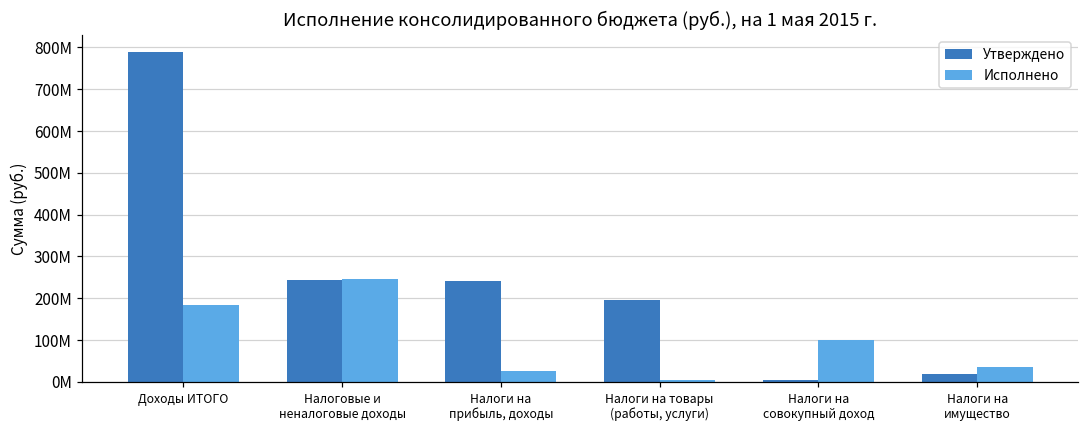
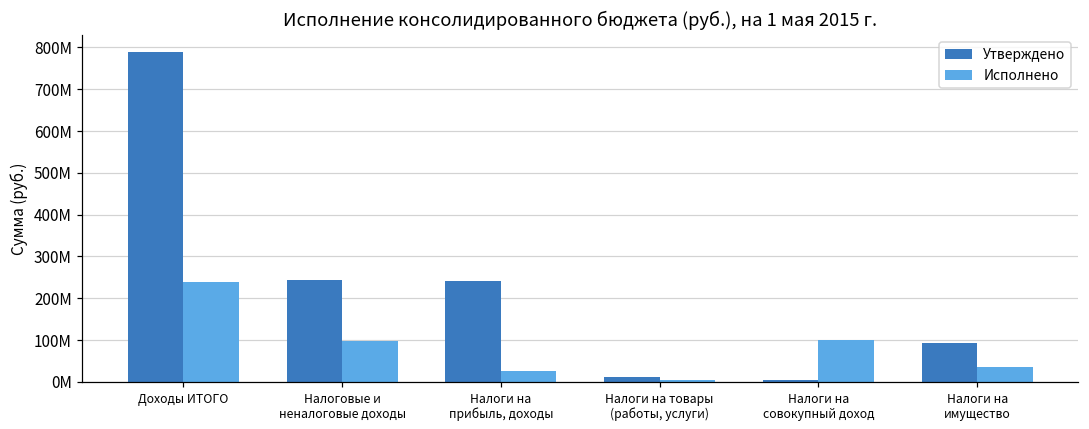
Исполнено, Доходы ИТОГО: 180000000 -> 240000000
Исполнено, Налоговые и неналоговые доходы: 250000000 -> 100000000
Утверждено, Налоги на товары (работы, услуги): 200000000 -> 10000000
Утверждено, Налоги на имущество: 20000000 -> 90000000
